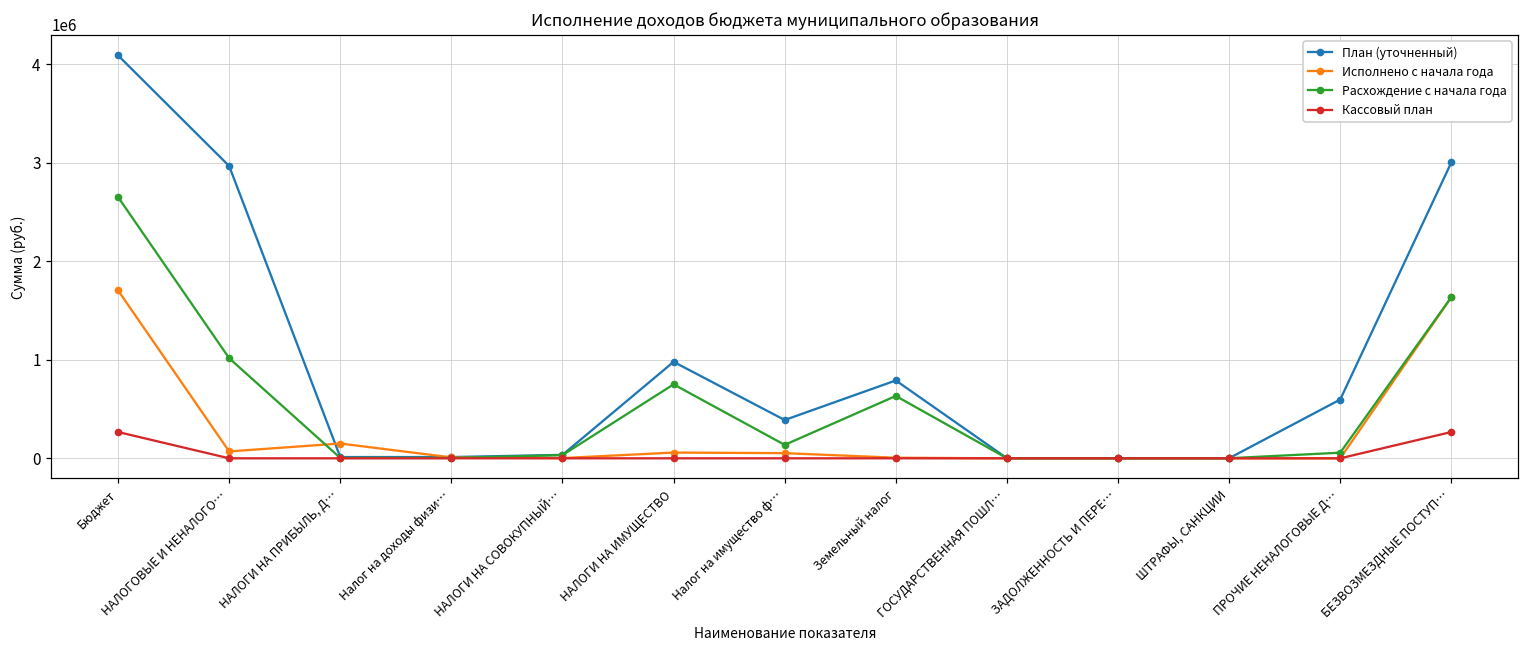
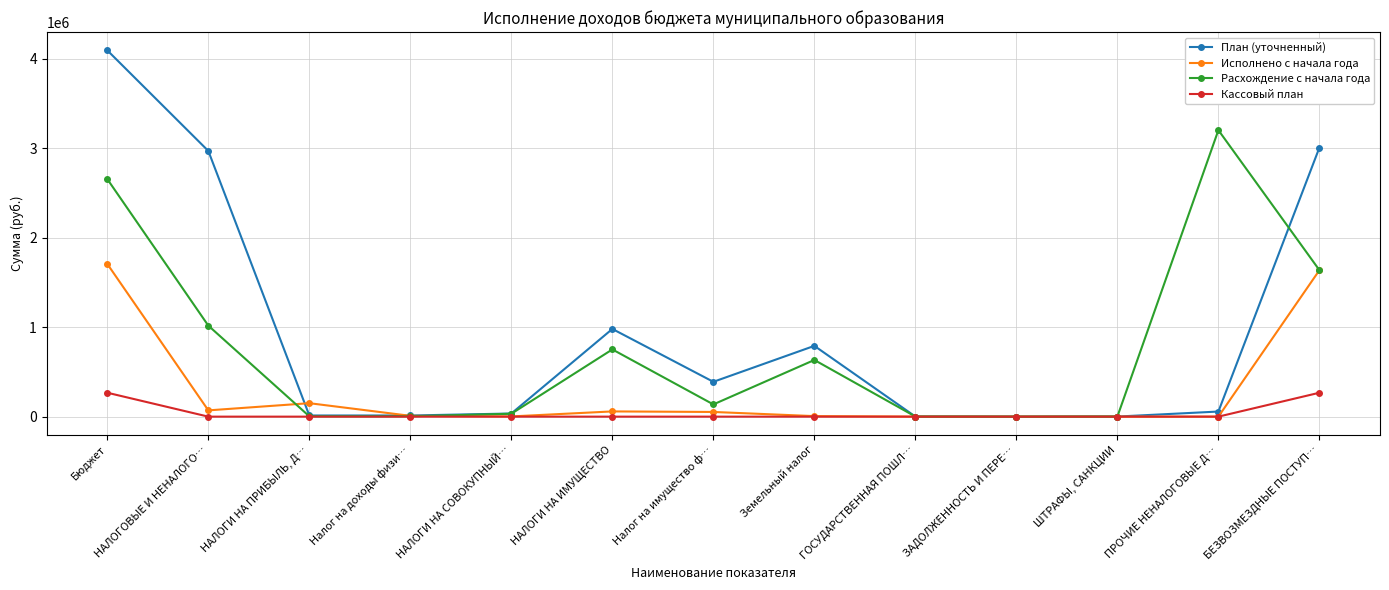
План (уточненный), ПРОЧИЕ НЕНАЛОГОВЫЕ Д…: 600000 -> 100000
Расхождение с начала года, ПРОЧИЕ НЕНАЛОГОВЫЕ Д…: 100000 -> 3200000
